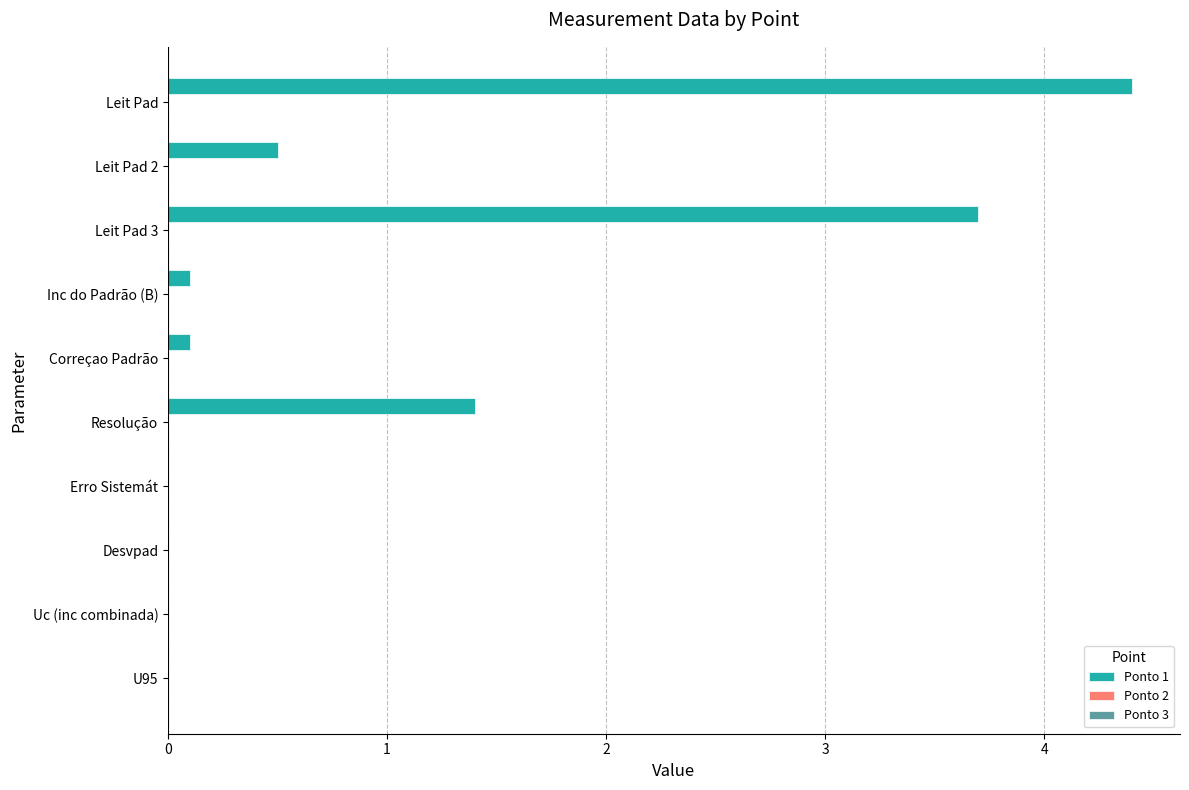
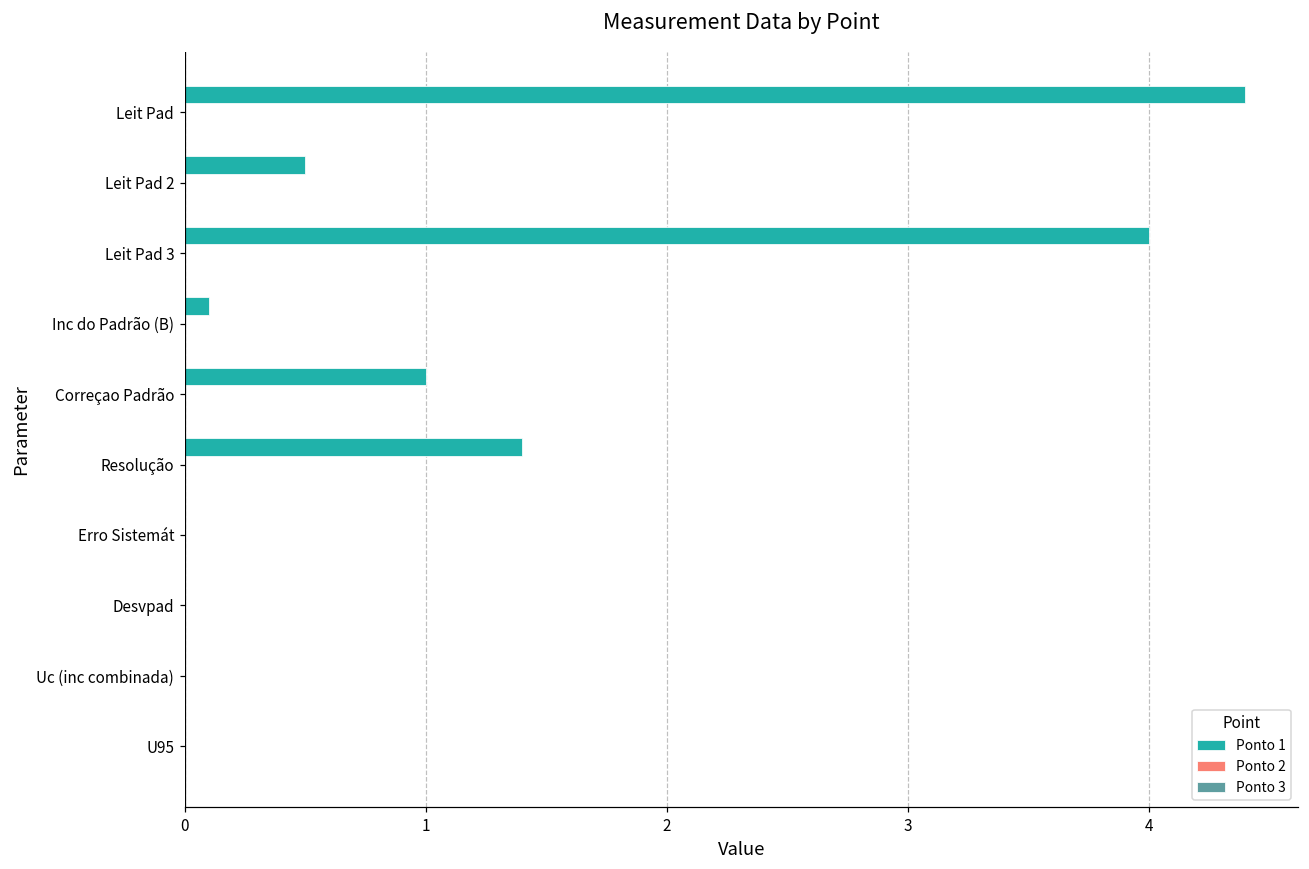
Ponto 1, Leit Pad 3: 3.7 -> 4.0
Ponto 1, Correçao Padrão: 0.1 -> 1.0
